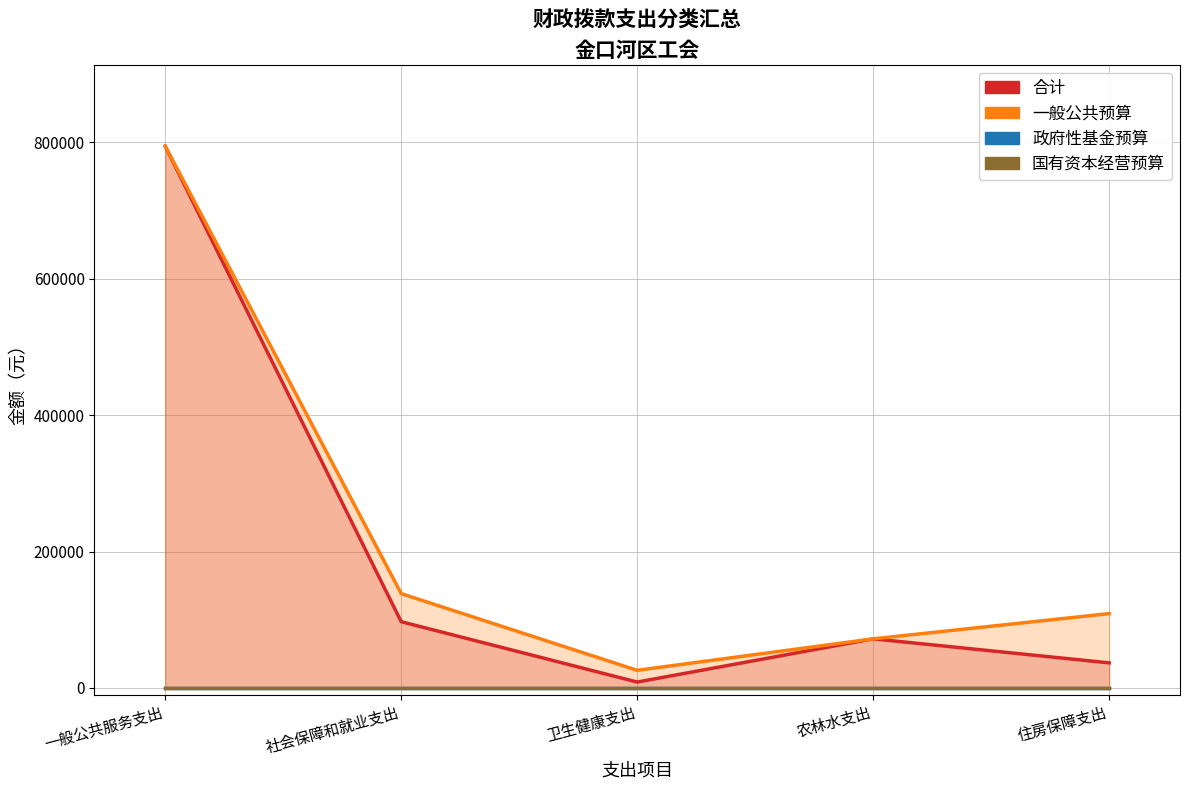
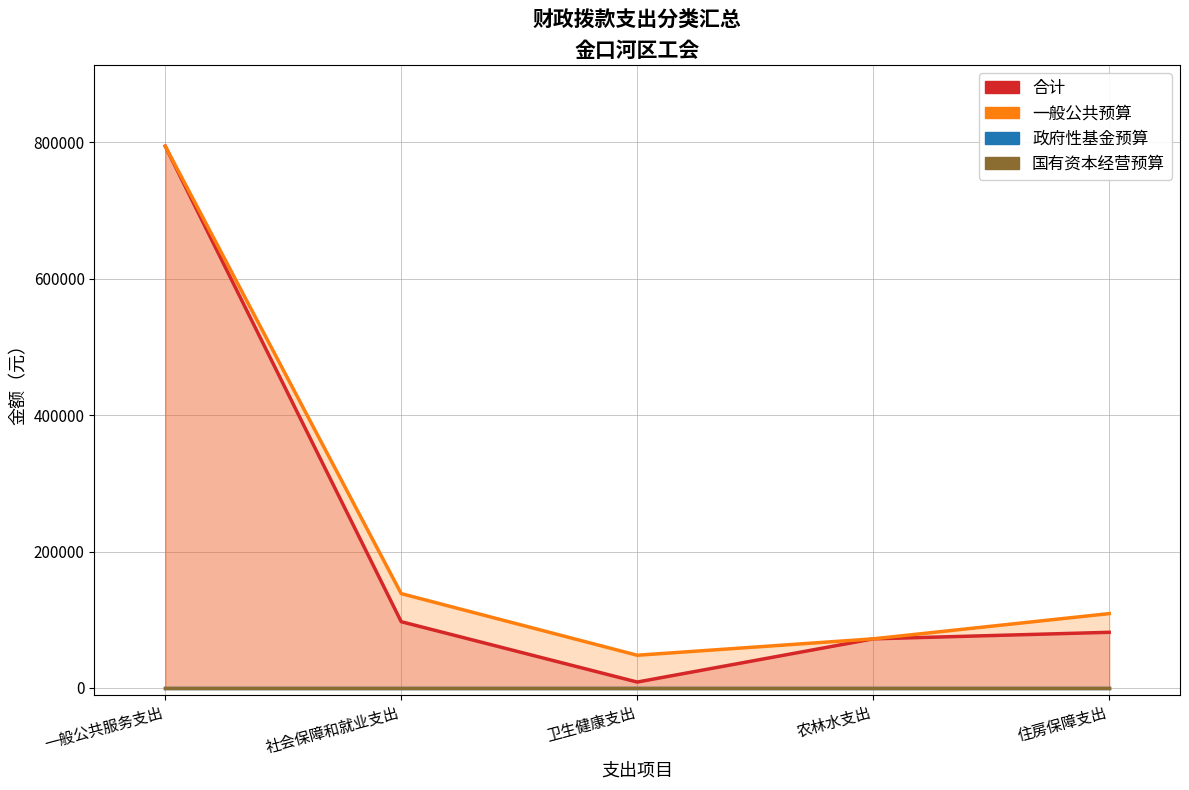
一般公共预算, 卫生健康支出: 30000 -> 50000
合计, 住房保障支出: 40000 -> 80000
